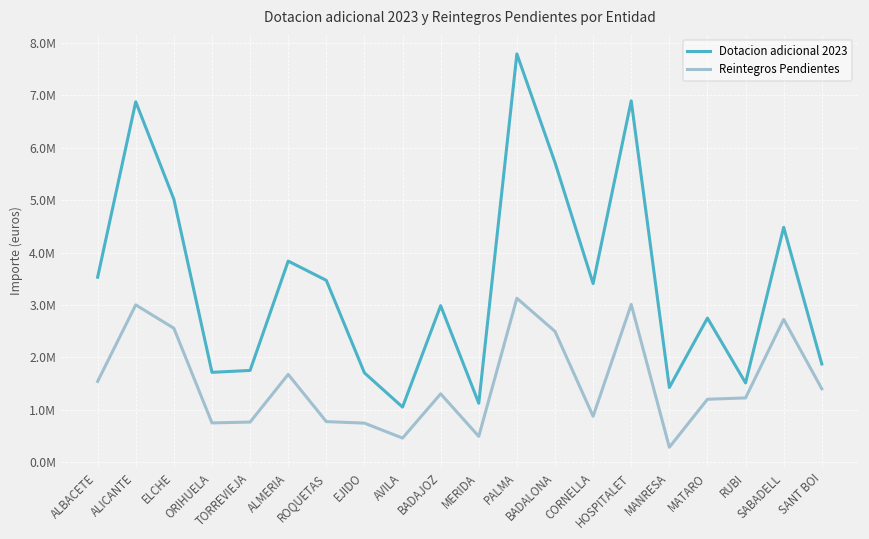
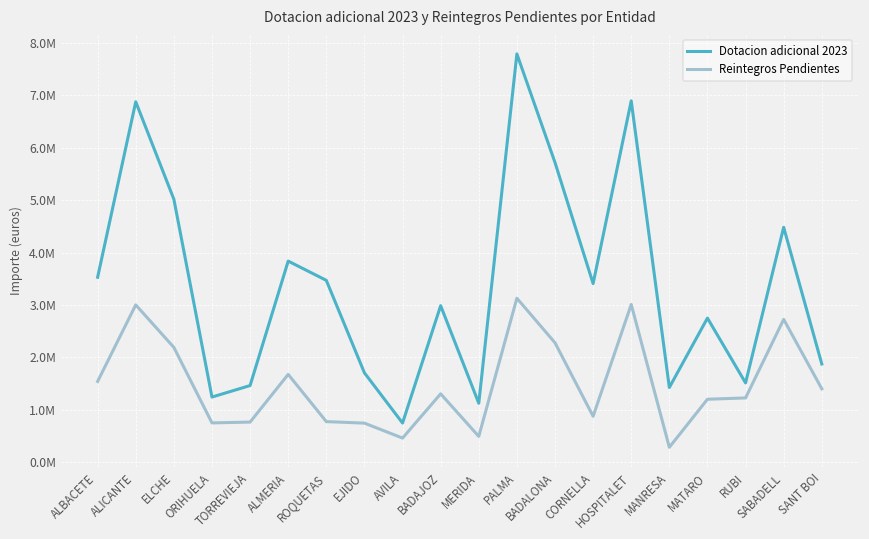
Reintegros Pendientes, ELCHE: 2600000 -> 2200000
Dotacion adicional 2023, ORIHUELA: 1700000 -> 1200000
Dotacion adicional 2023, TORREVIEJA: 1700000 -> 1500000
Dotacion adicional 2023, AVILA: 1000000 -> 700000
Reintegros Pendientes, BADALONA: 2500000 -> 2300000
